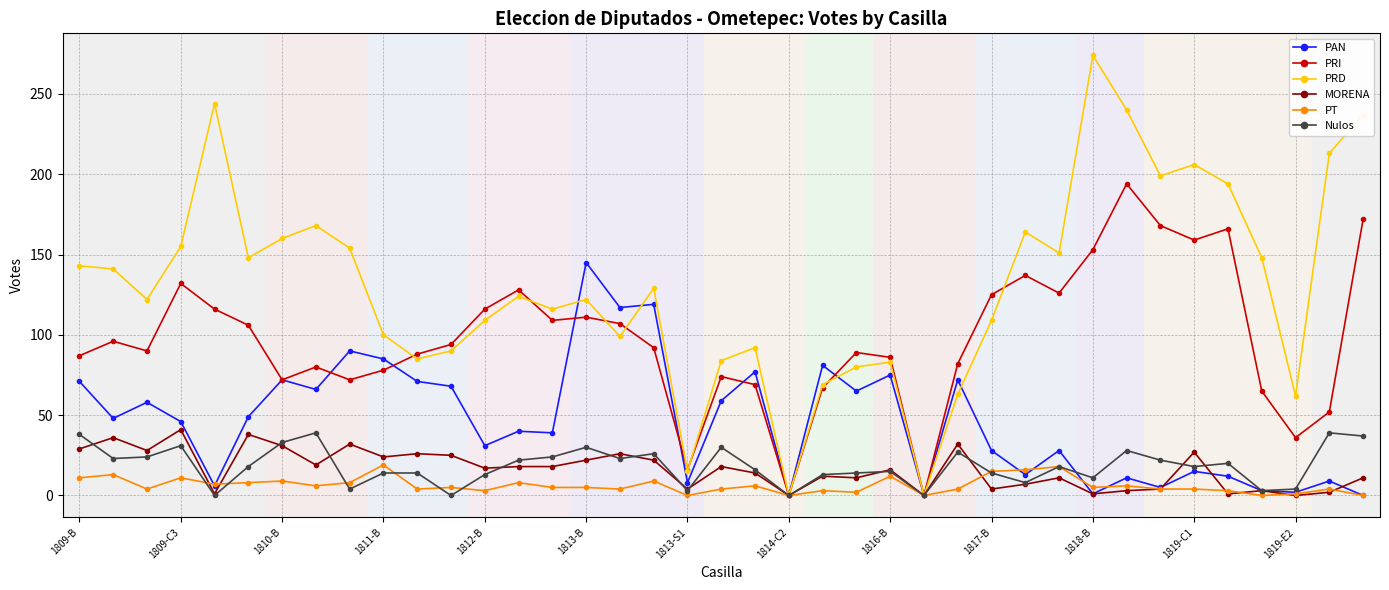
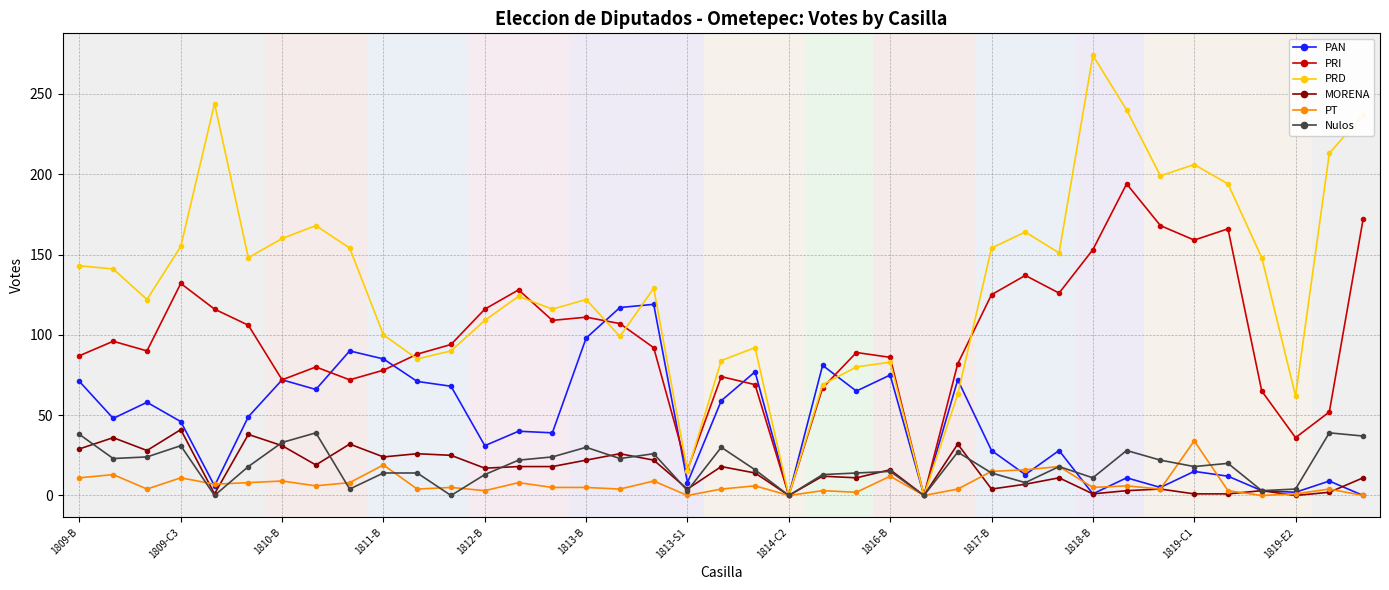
PAN, 1813-B: 145 -> 98
PRD, 1817-B: 109 -> 154
MORENA, 1819-C1: 27 -> 1
PT, 1819-C1: 4 -> 34
